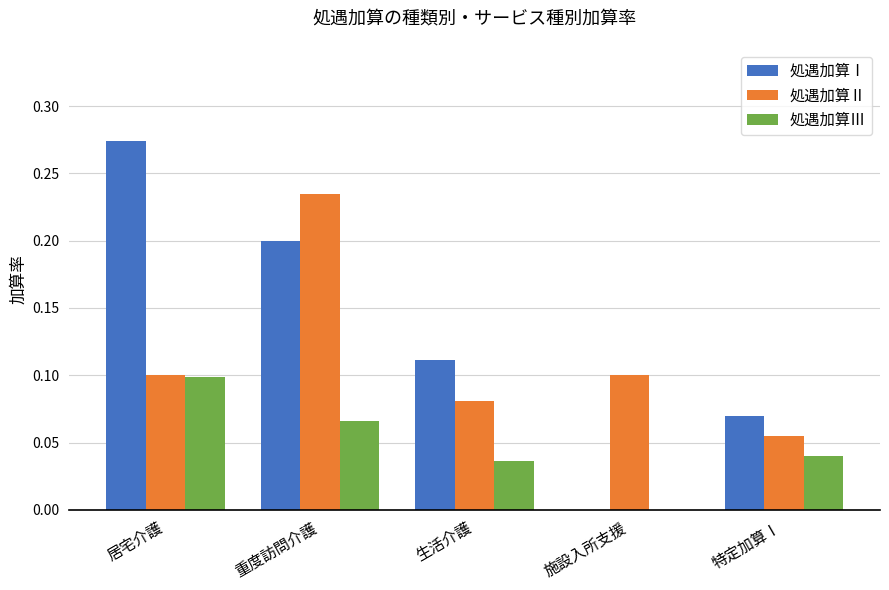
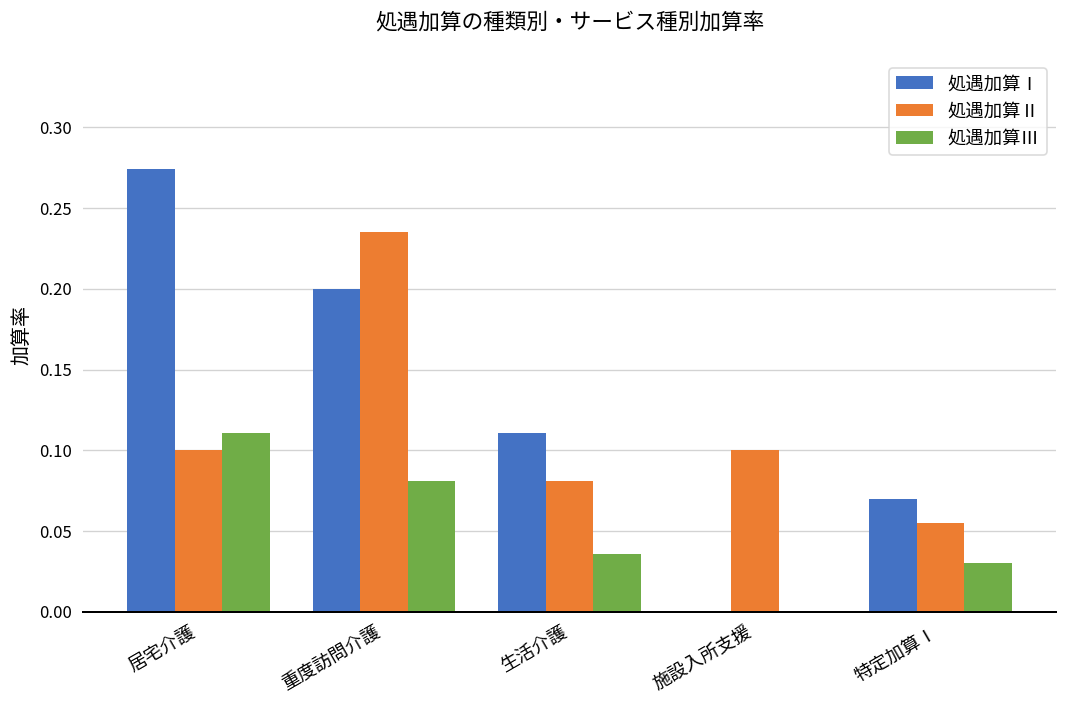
処遇加算Ⅲ, 居宅介護: 0.099 -> 0.111
処遇加算Ⅲ, 重度訪問介護: 0.066 -> 0.081
処遇加算Ⅲ, 特定加算Ⅰ: 0.04 -> 0.03
